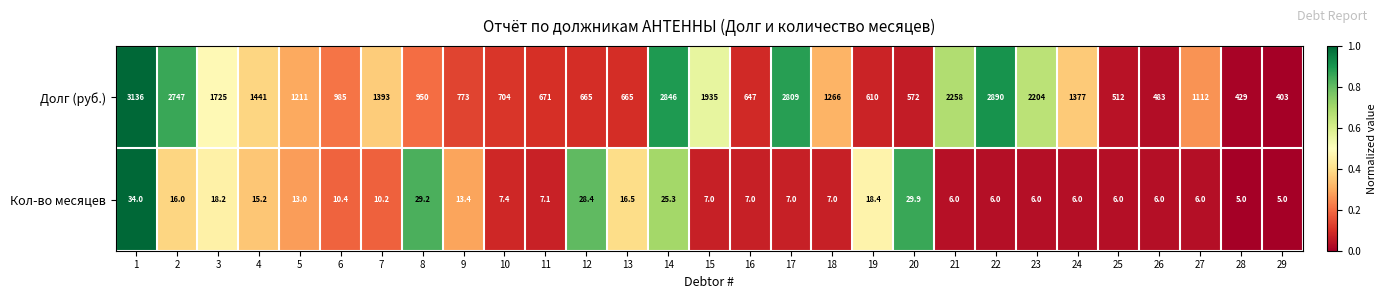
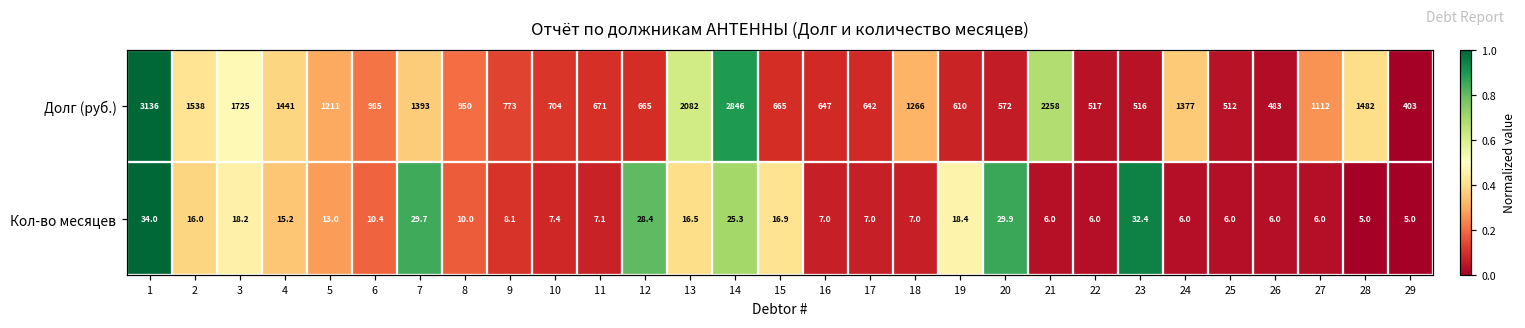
Долг (руб.), 2: 2747 -> 1538
Долг (руб.), 13: 665 -> 2082
Долг (руб.), 15: 1935 -> 665
Долг (руб.), 17: 2809 -> 642
Долг (руб.), 22: 2890 -> 517
Долг (руб.), 23: 2204 -> 516
Долг (руб.), 28: 429 -> 1482
Кол-во месяцев, 7: 10.2 -> 29.7
Кол-во месяцев, 8: 29.2 -> 10.0
Кол-во месяцев, 9: 13.4 -> 8.1
Кол-во месяцев, 15: 7.0 -> 16.9
Кол-во месяцев, 23: 6.0 -> 32.4
